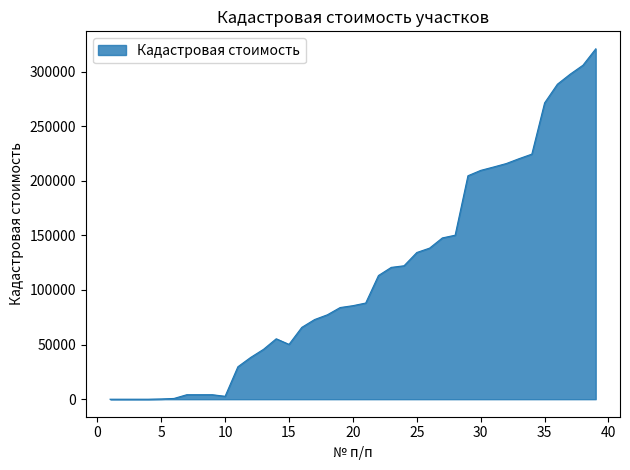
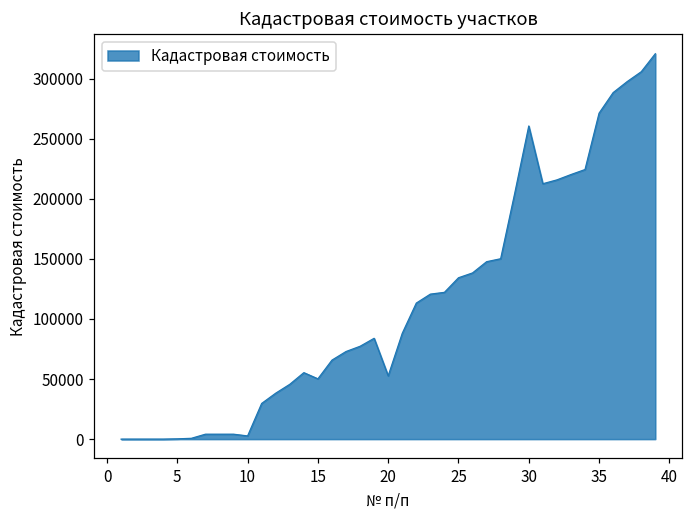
20: 86000 -> 53000
30: 210000 -> 261000
